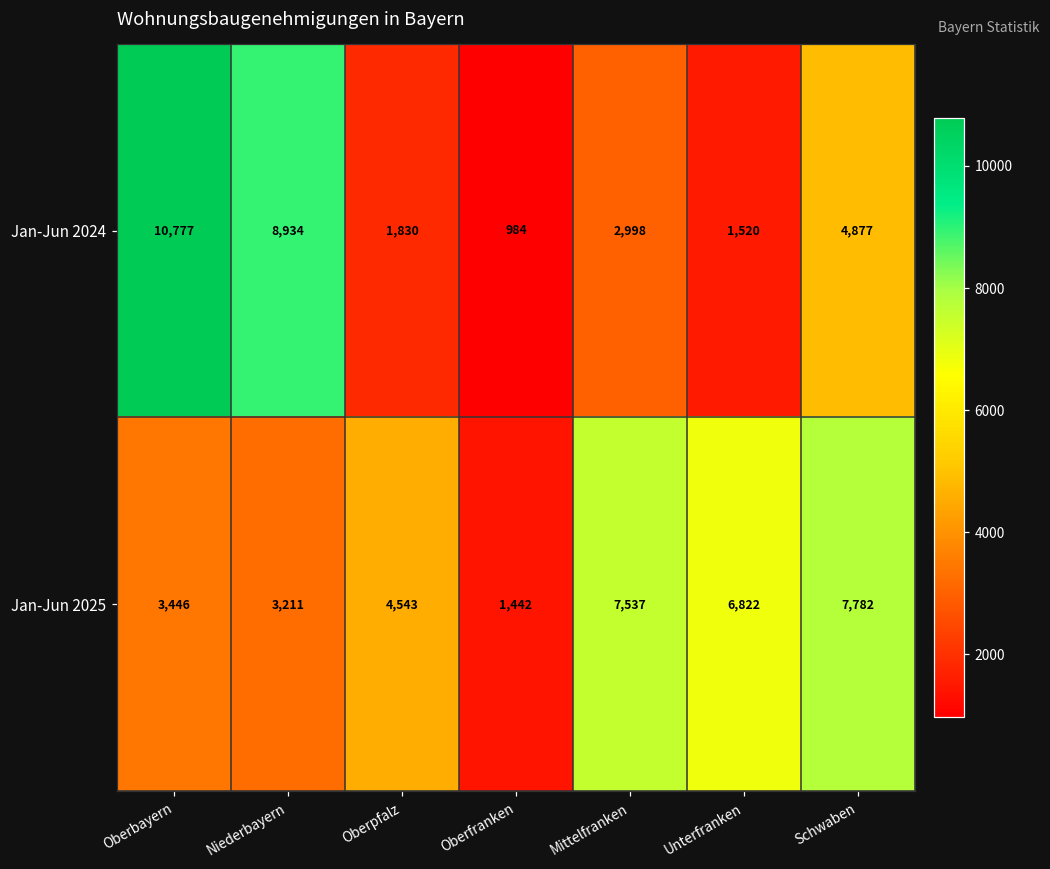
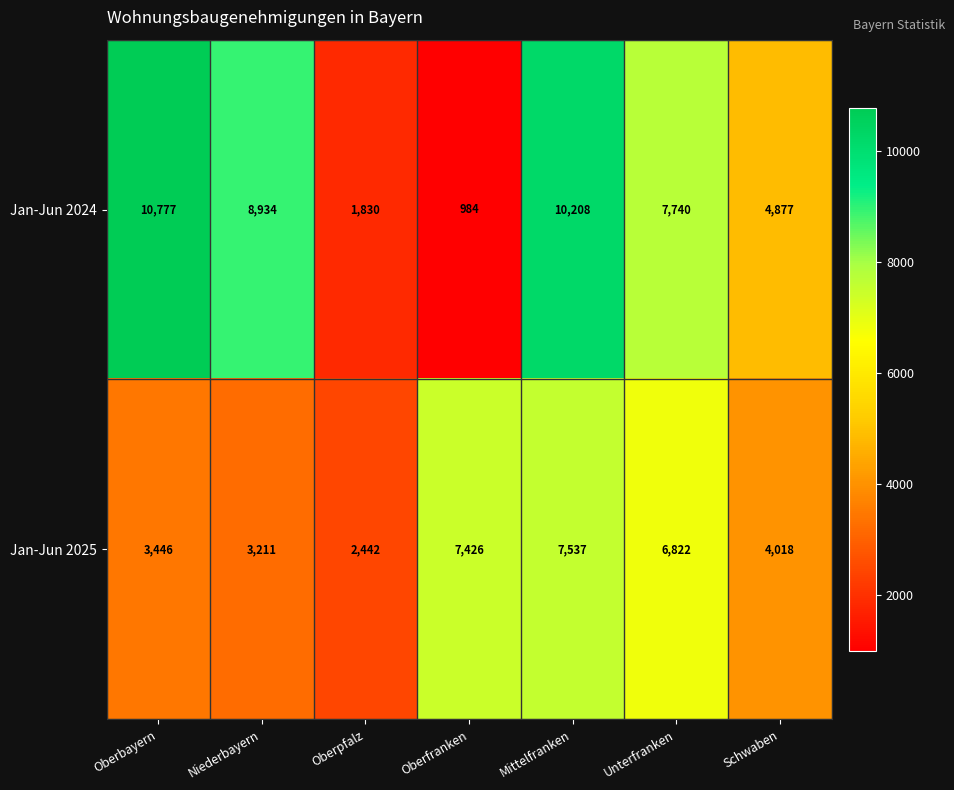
Jan-Jun 2024, Mittelfranken: 2,998 -> 10,208
Jan-Jun 2024, Unterfranken: 1,520 -> 7,740
Jan-Jun 2025, Oberpfalz: 4,543 -> 2,442
Jan-Jun 2025, Oberfranken: 1,442 -> 7,426
Jan-Jun 2025, Schwaben: 7,782 -> 4,018
